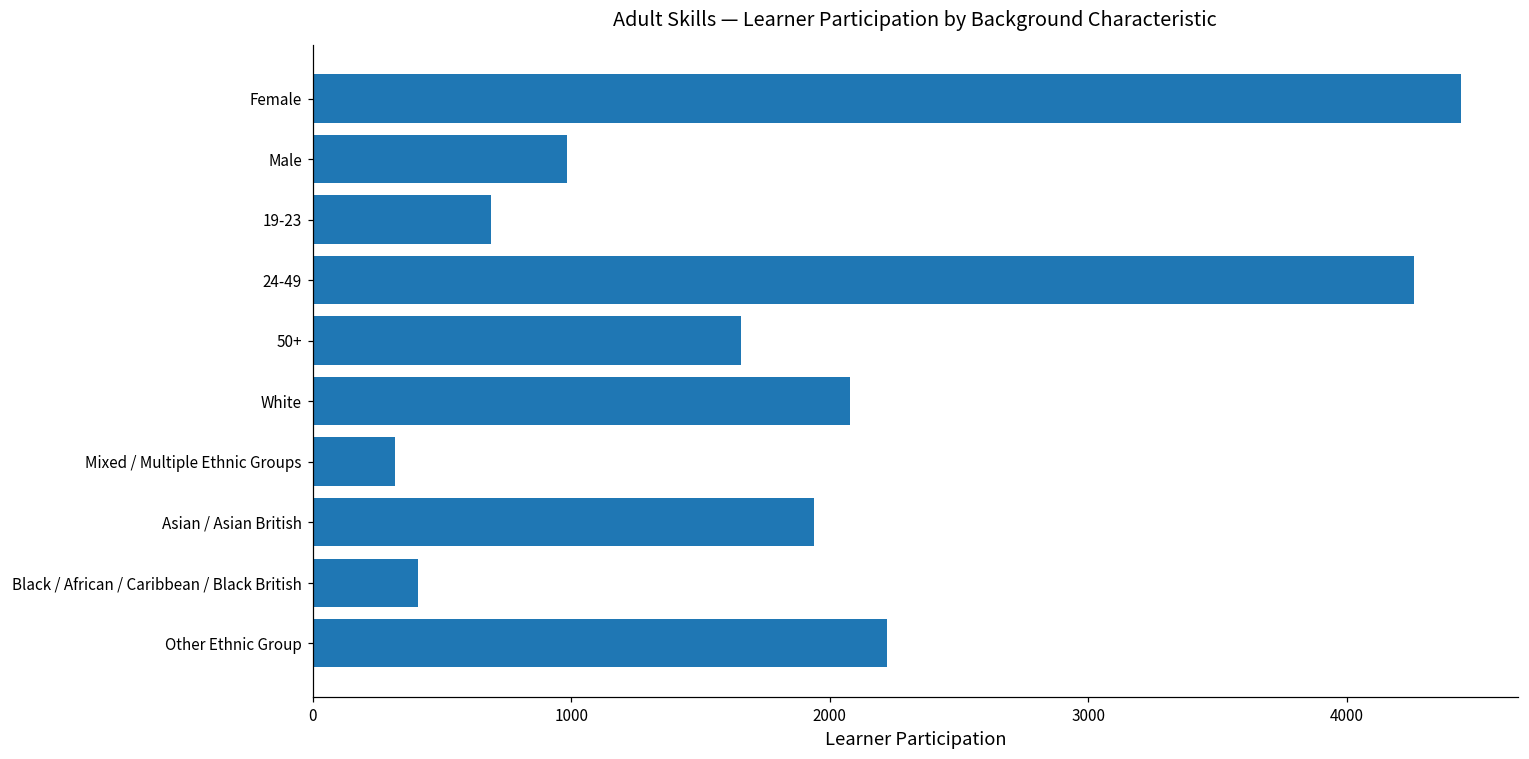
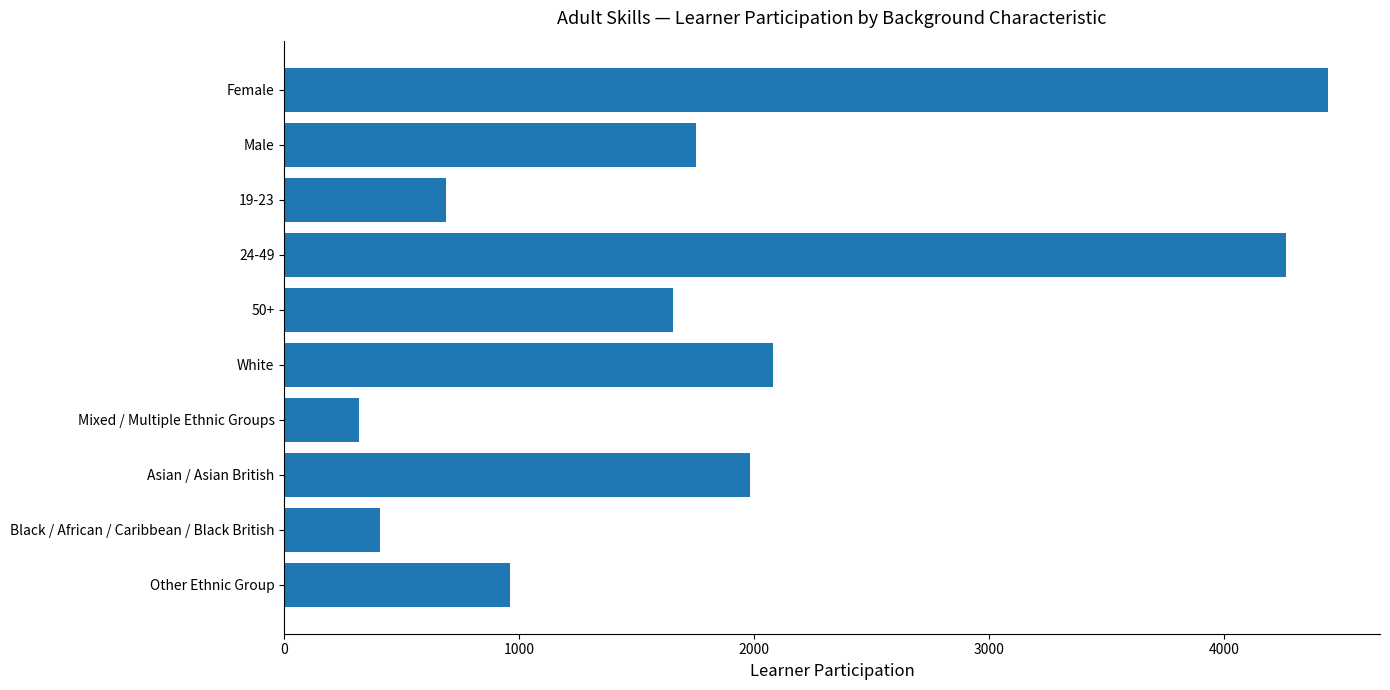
Male: 980 -> 1750
Asian / Asian British: 1940 -> 1980
Other Ethnic Group: 2220 -> 960
